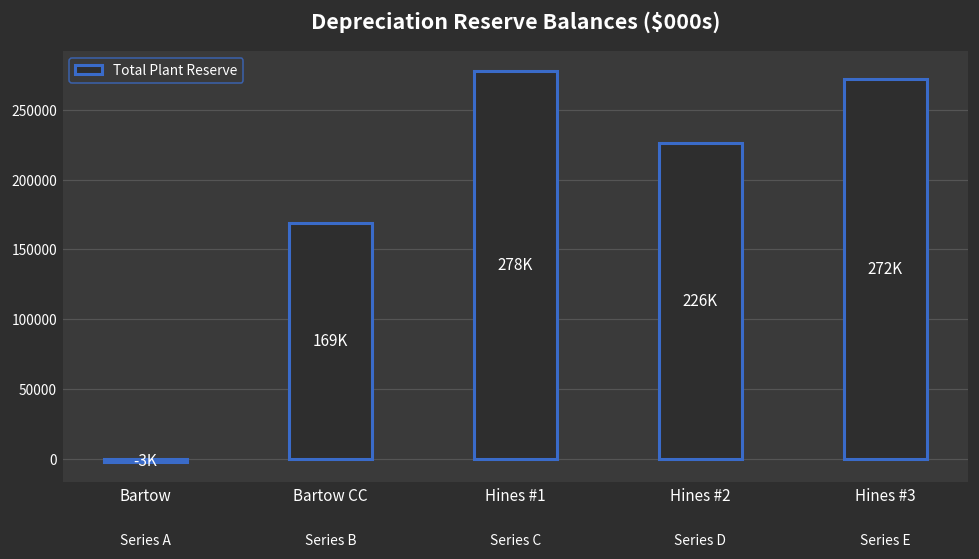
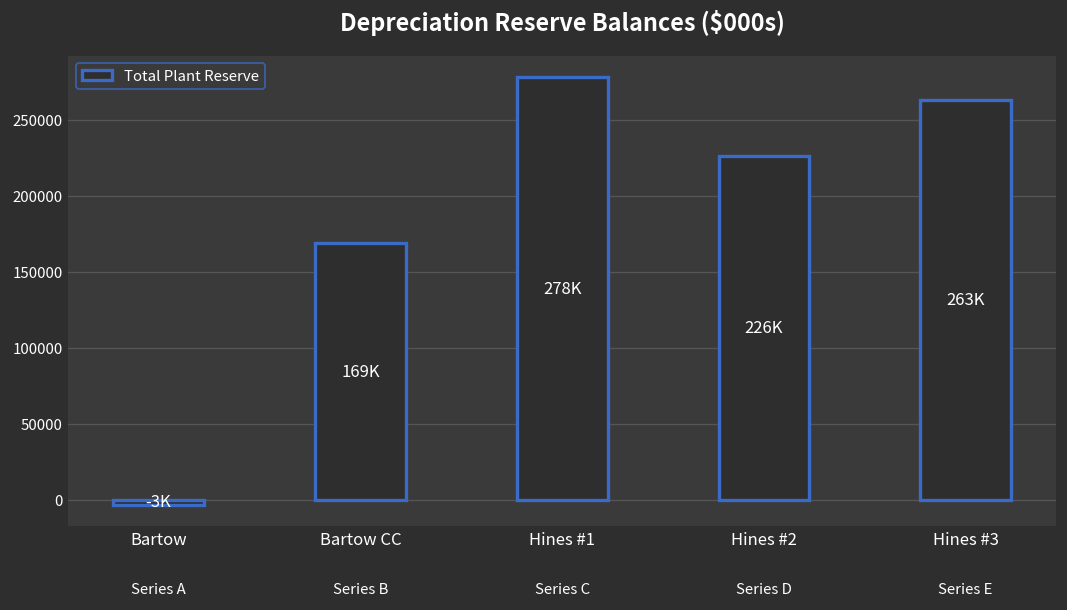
Hines #3: 272K -> 263K
